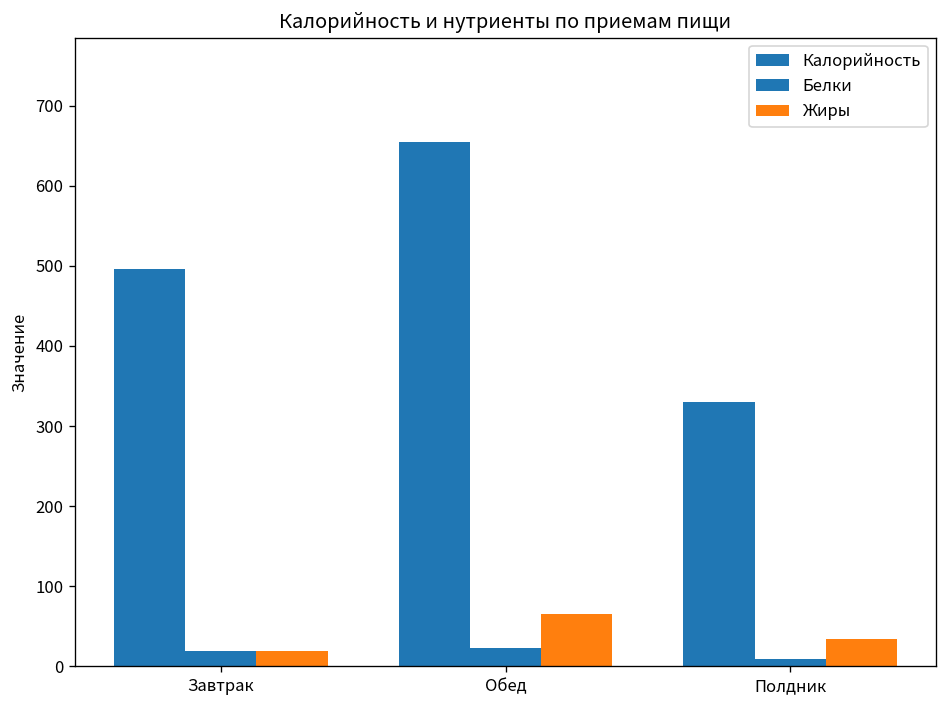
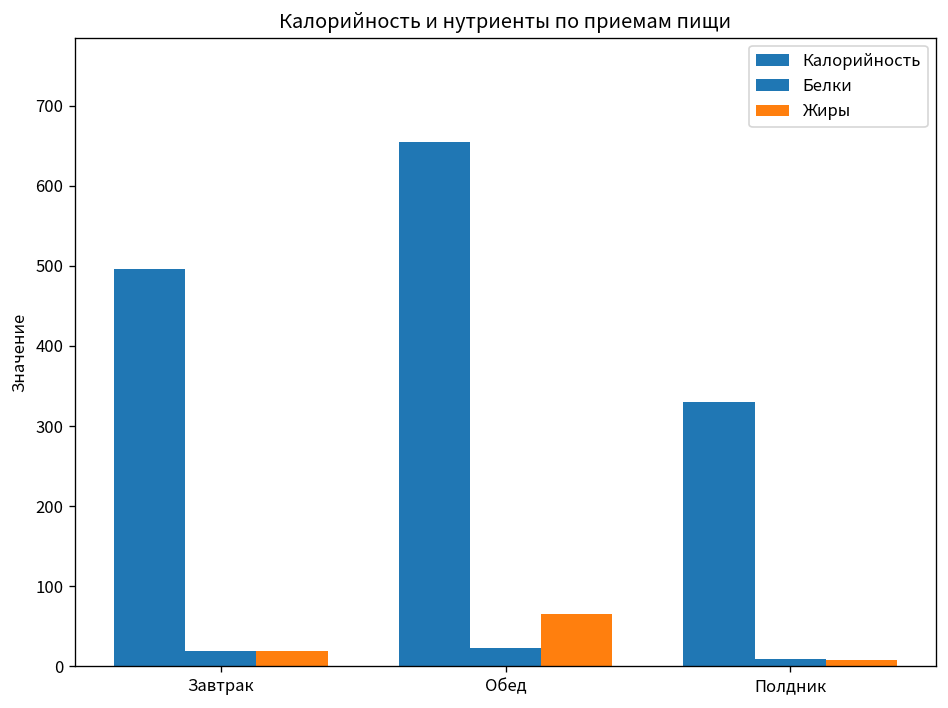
Жиры, Полдник: 30 -> 10
